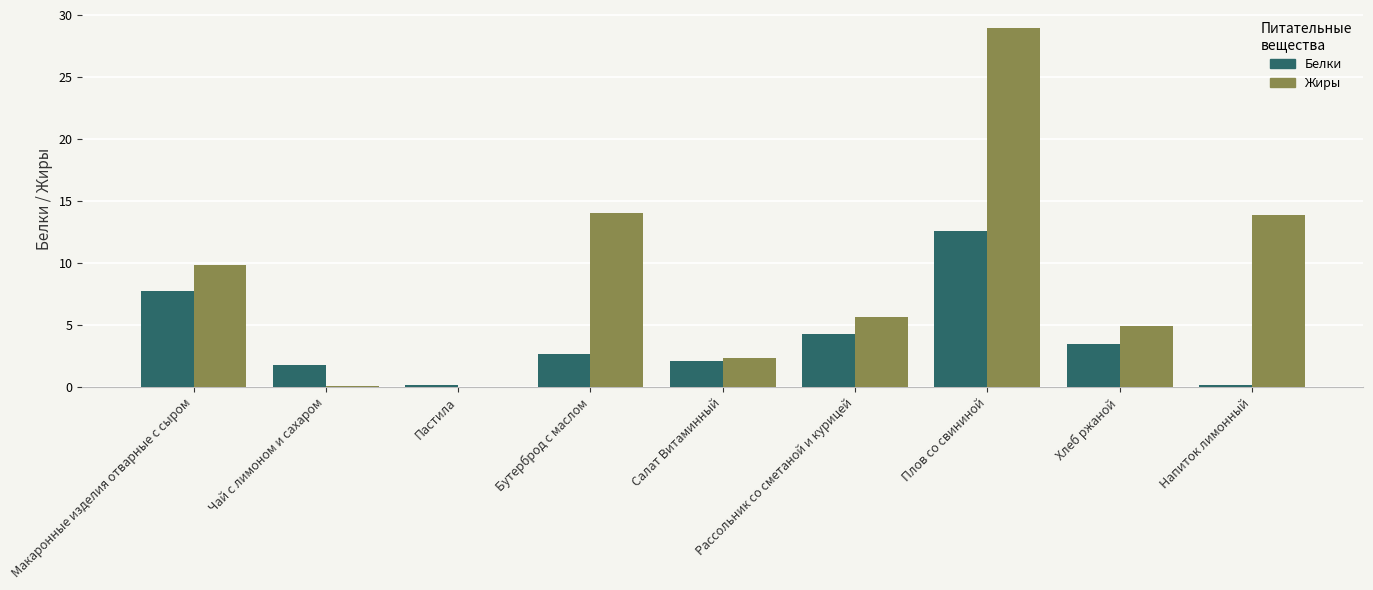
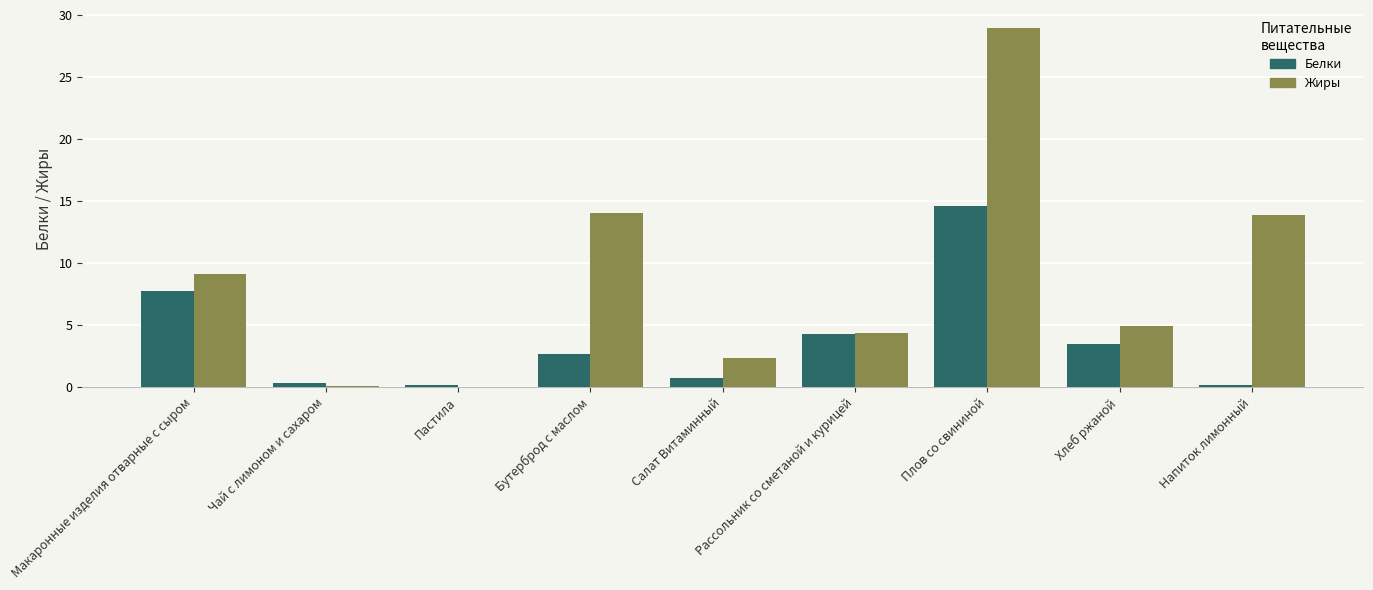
Жиры, Макаронные изделия отварные с сыром: 9.8 -> 9.1
Белки, Чай с лимоном и сахаром: 1.8 -> 0.3
Белки, Салат Витаминный: 2.1 -> 0.7
Жиры, Рассольник со сметаной и курицей: 5.6 -> 4.3
Белки, Плов со свининой: 12.5 -> 14.5
